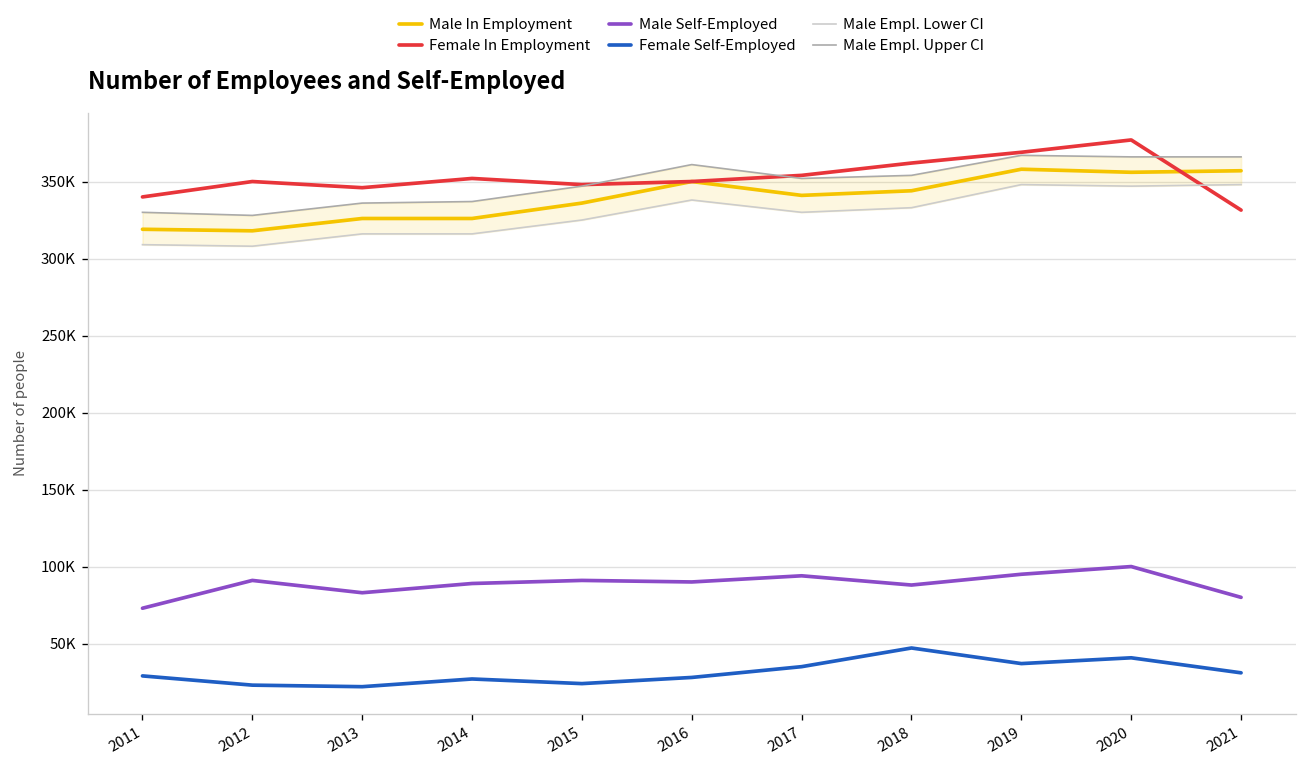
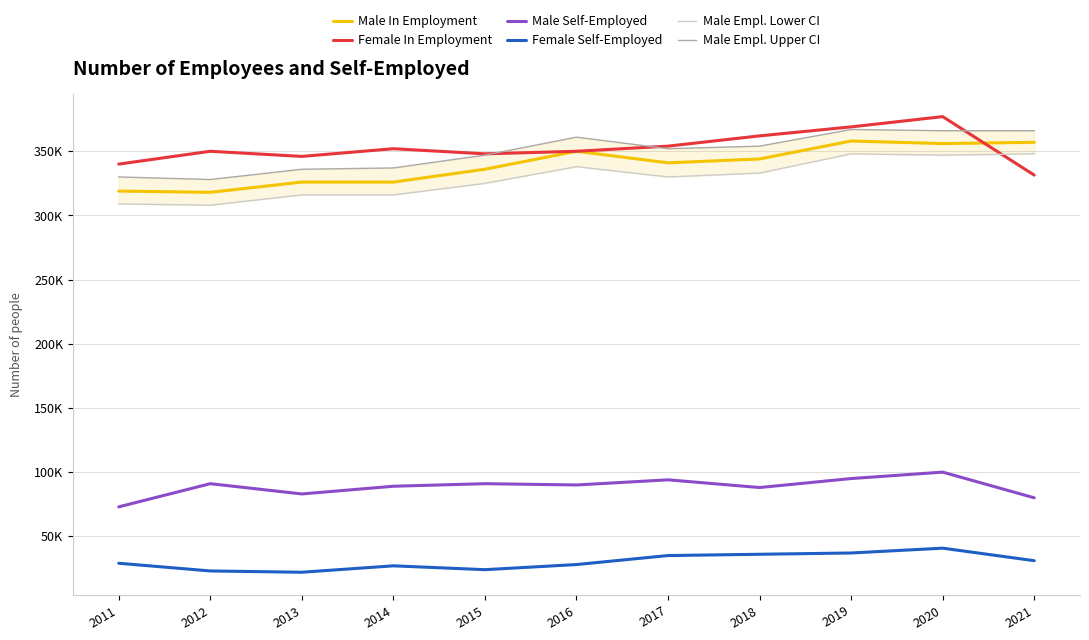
Female Self-Employed, 2018: 47000 -> 36000
